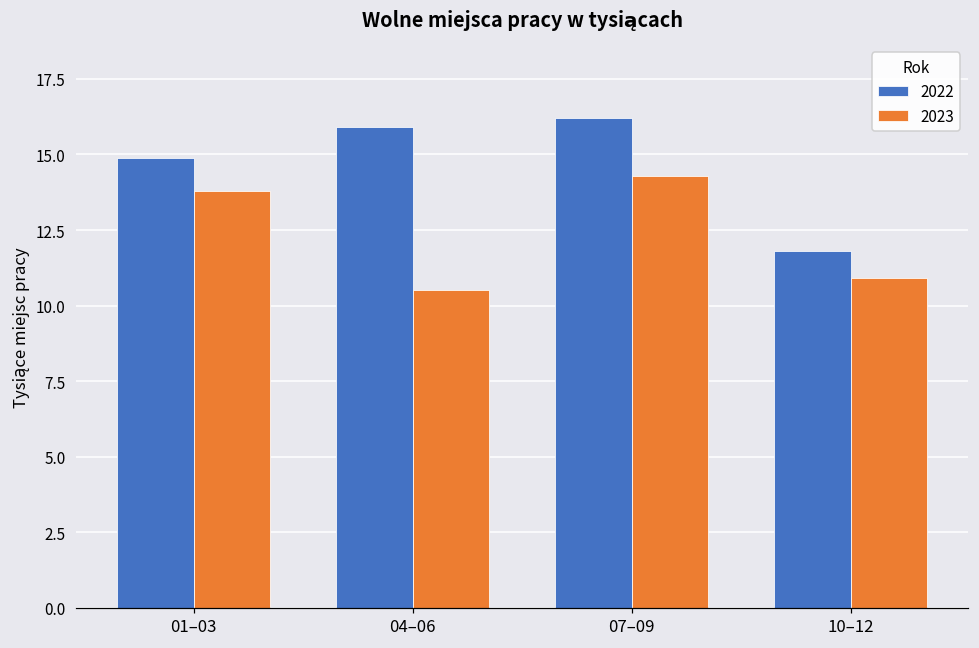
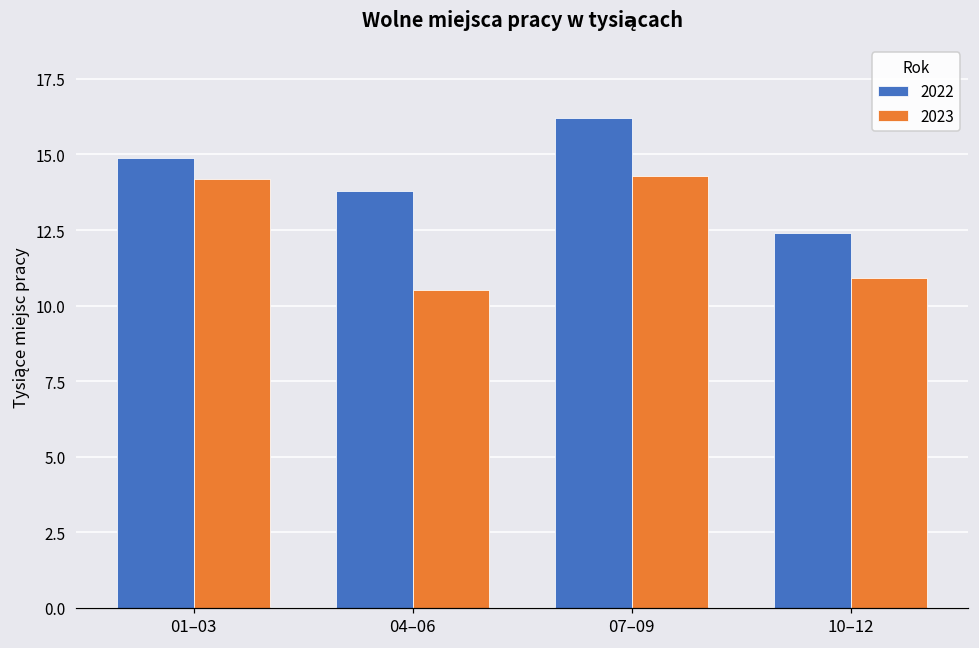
2023, 01–03: 13.8 -> 14.2
2022, 04–06: 15.9 -> 13.8
2022, 10–12: 11.8 -> 12.4
